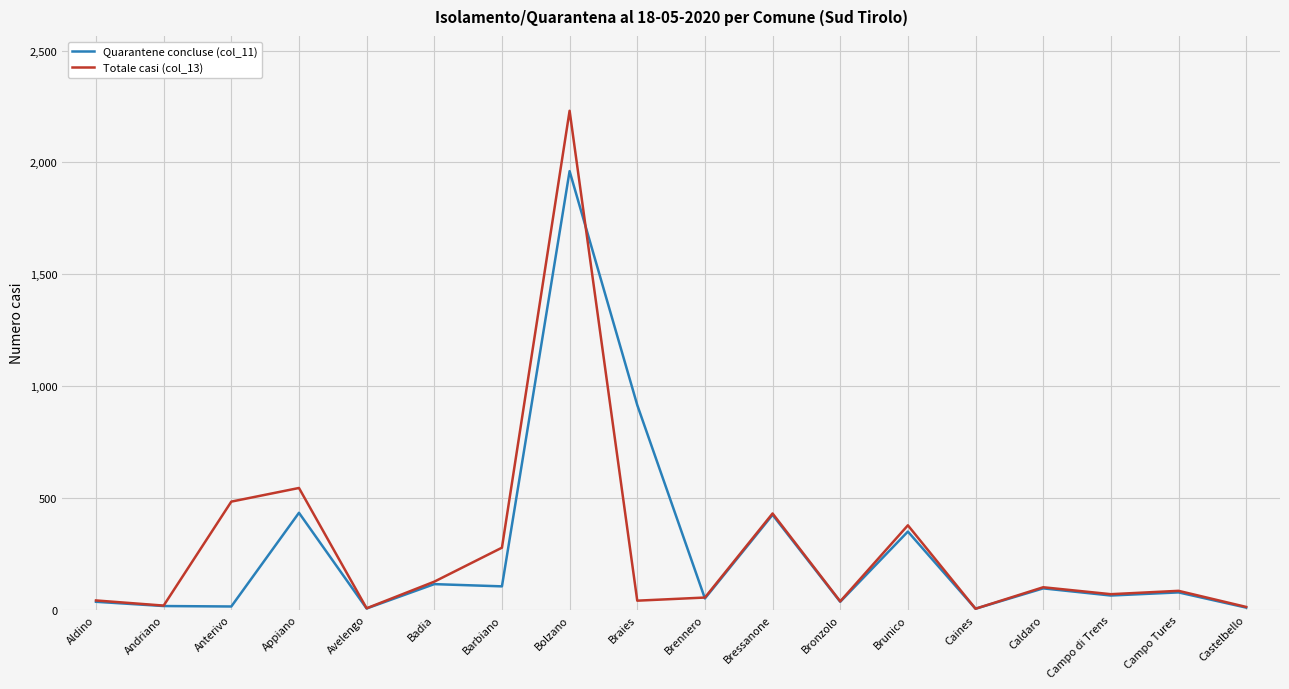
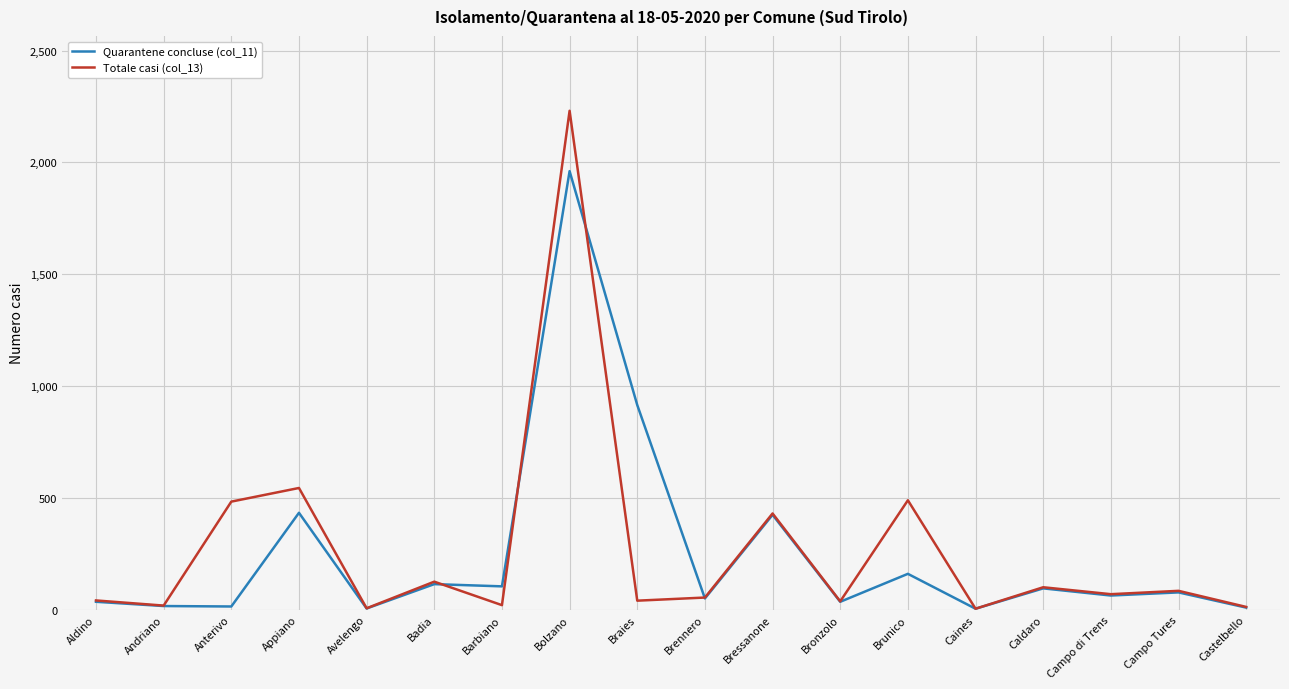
Totale casi (col_13), Barbiano: 280 -> 20
Quarantene concluse (col_11), Brunico: 350 -> 160
Totale casi (col_13), Brunico: 380 -> 490
